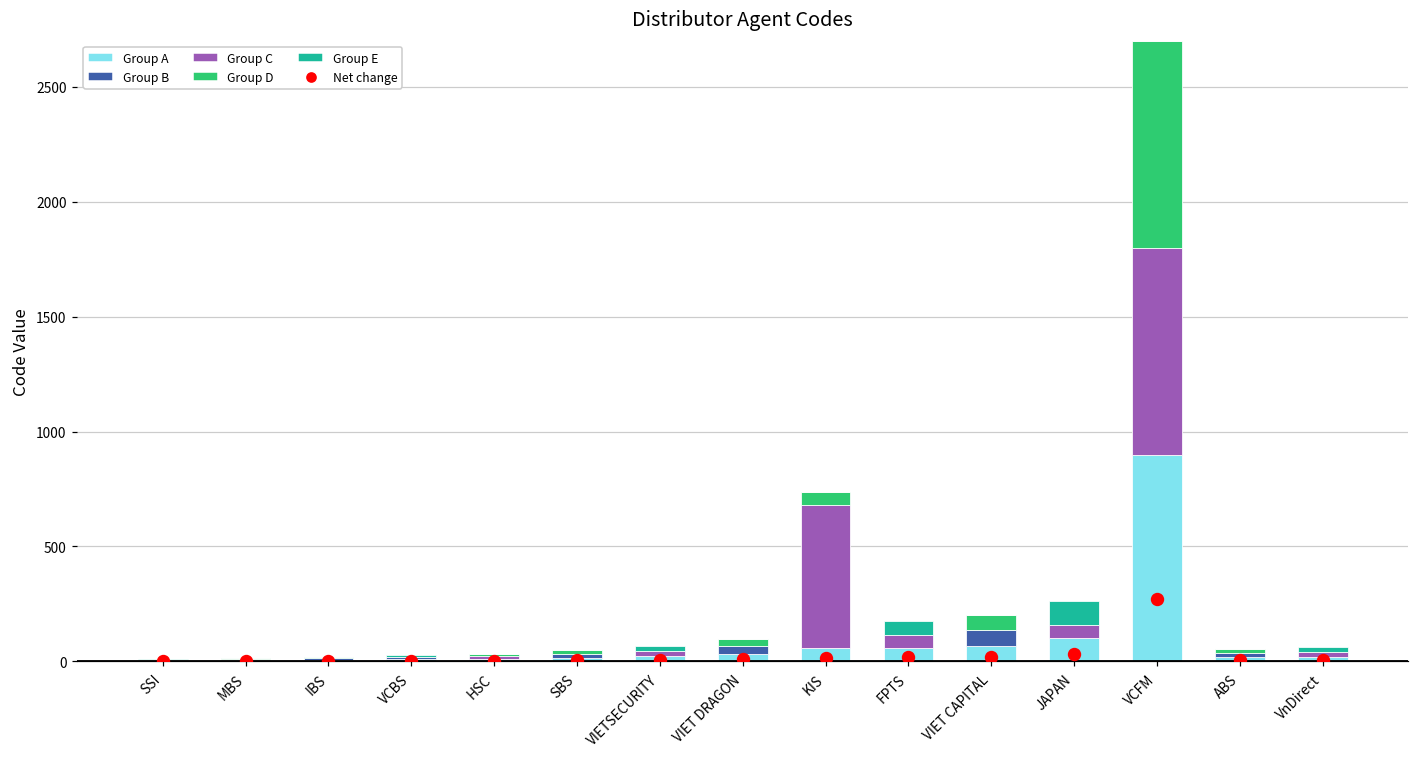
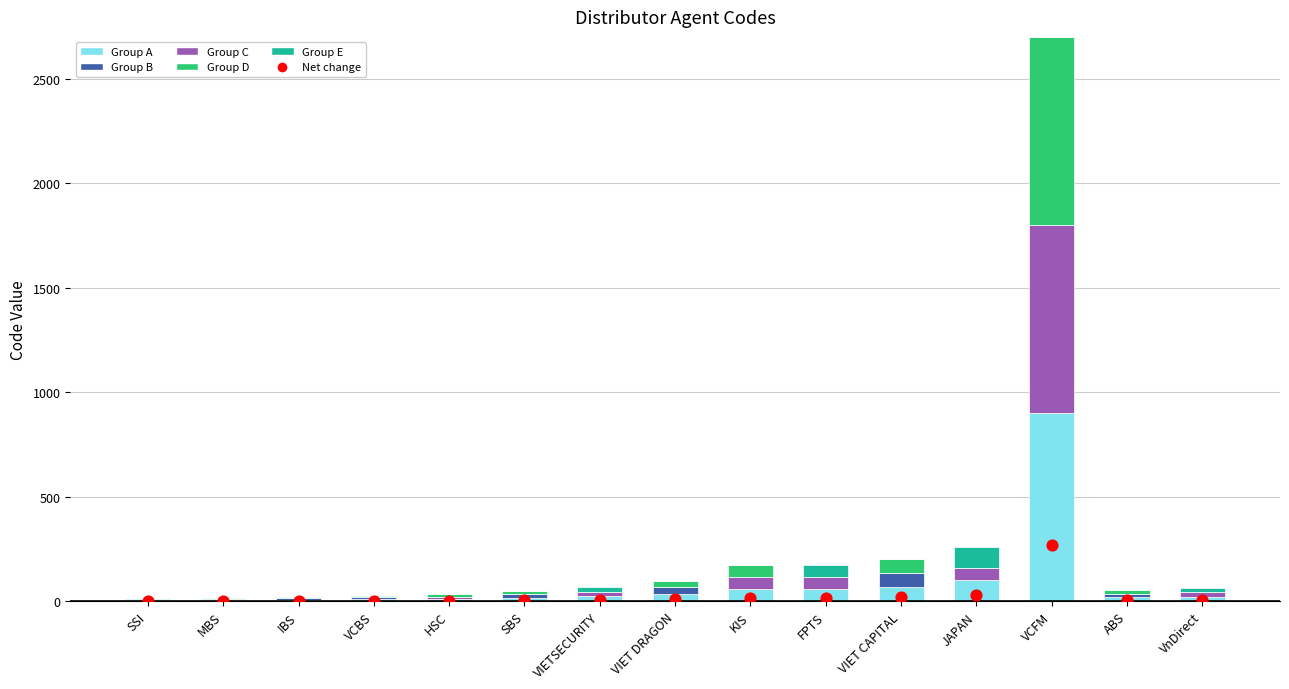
Group C, KIS: 620 -> 60
